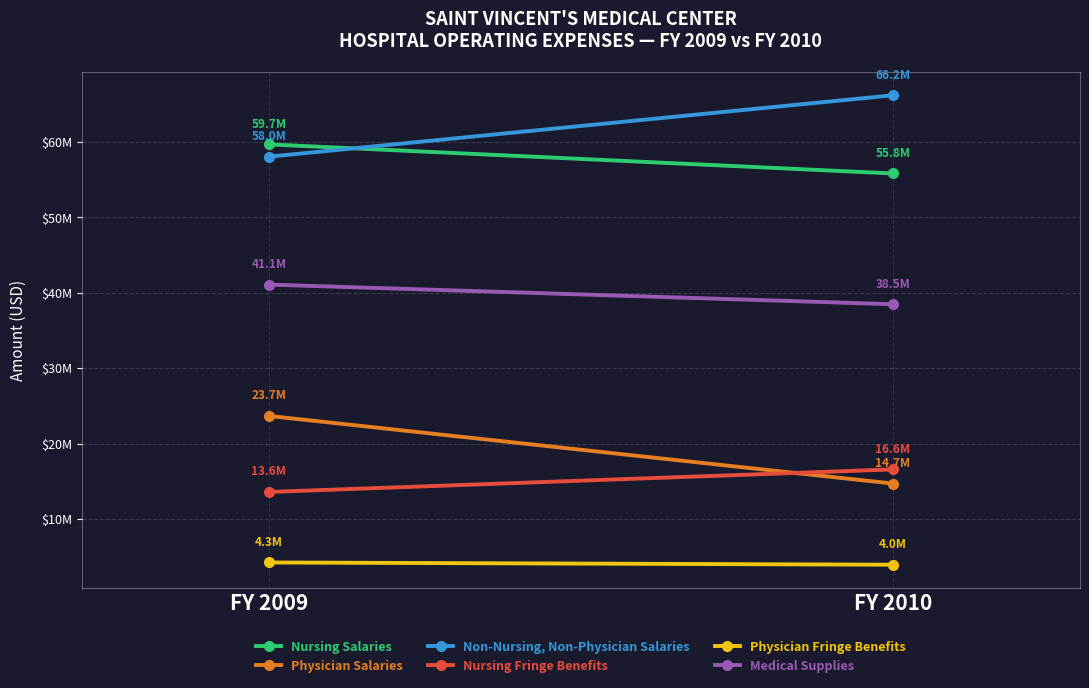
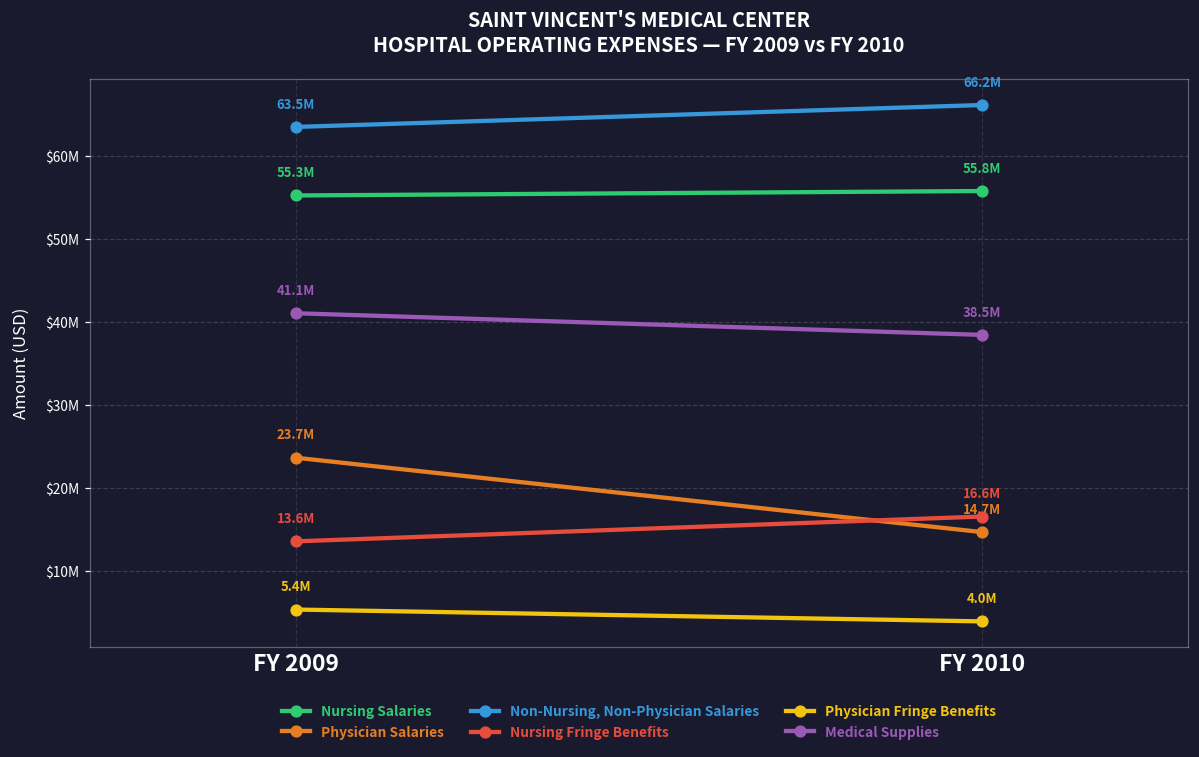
Nursing Salaries, FY 2009: 59.7M -> 55.3M
Non-Nursing, Non-Physician Salaries, FY 2009: 58.0M -> 63.5M
Physician Fringe Benefits, FY 2009: 4.3M -> 5.4M
